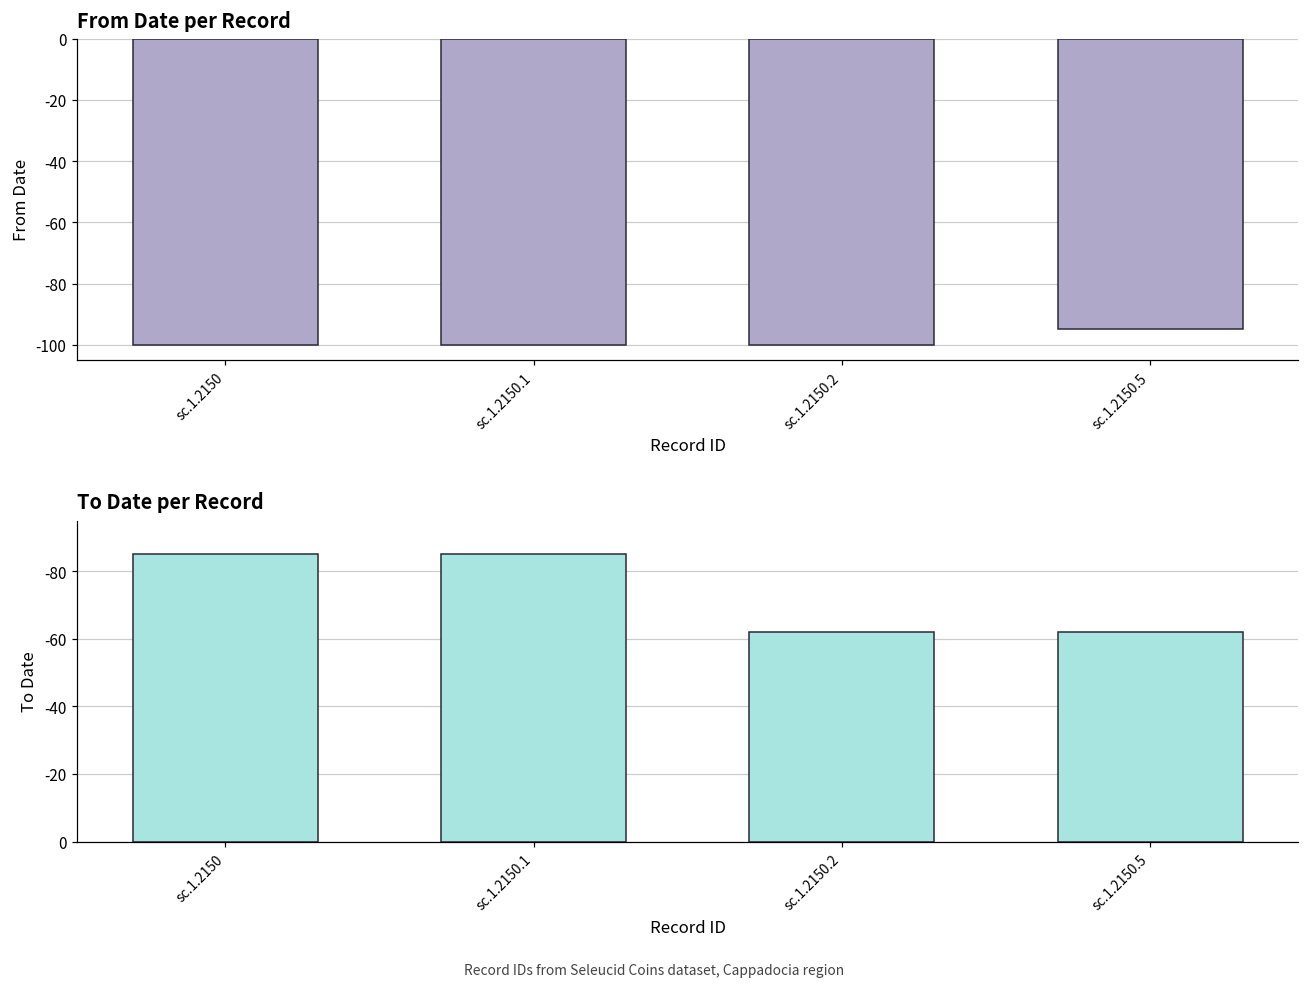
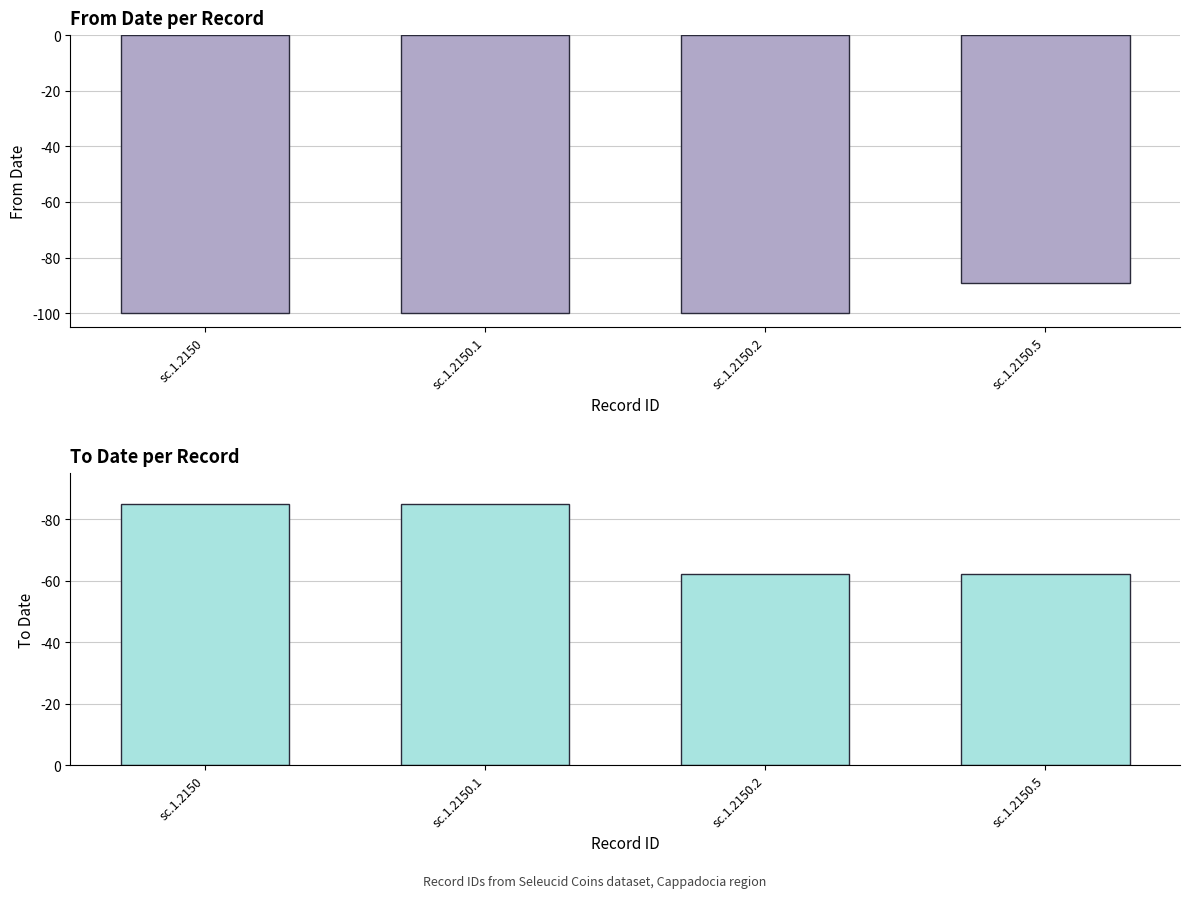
From Date per Record, sc.1.2150.5: -95 -> -89
